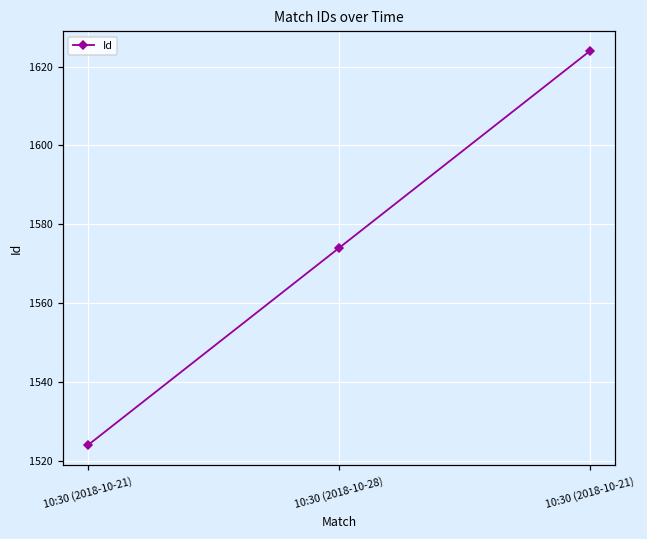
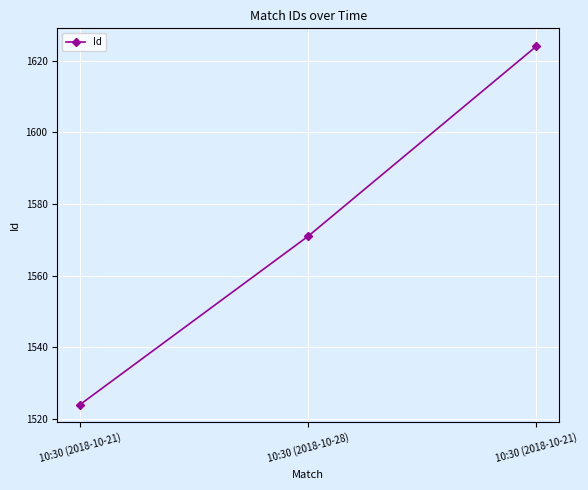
10:30 (2018-10-28): 1574 -> 1571
